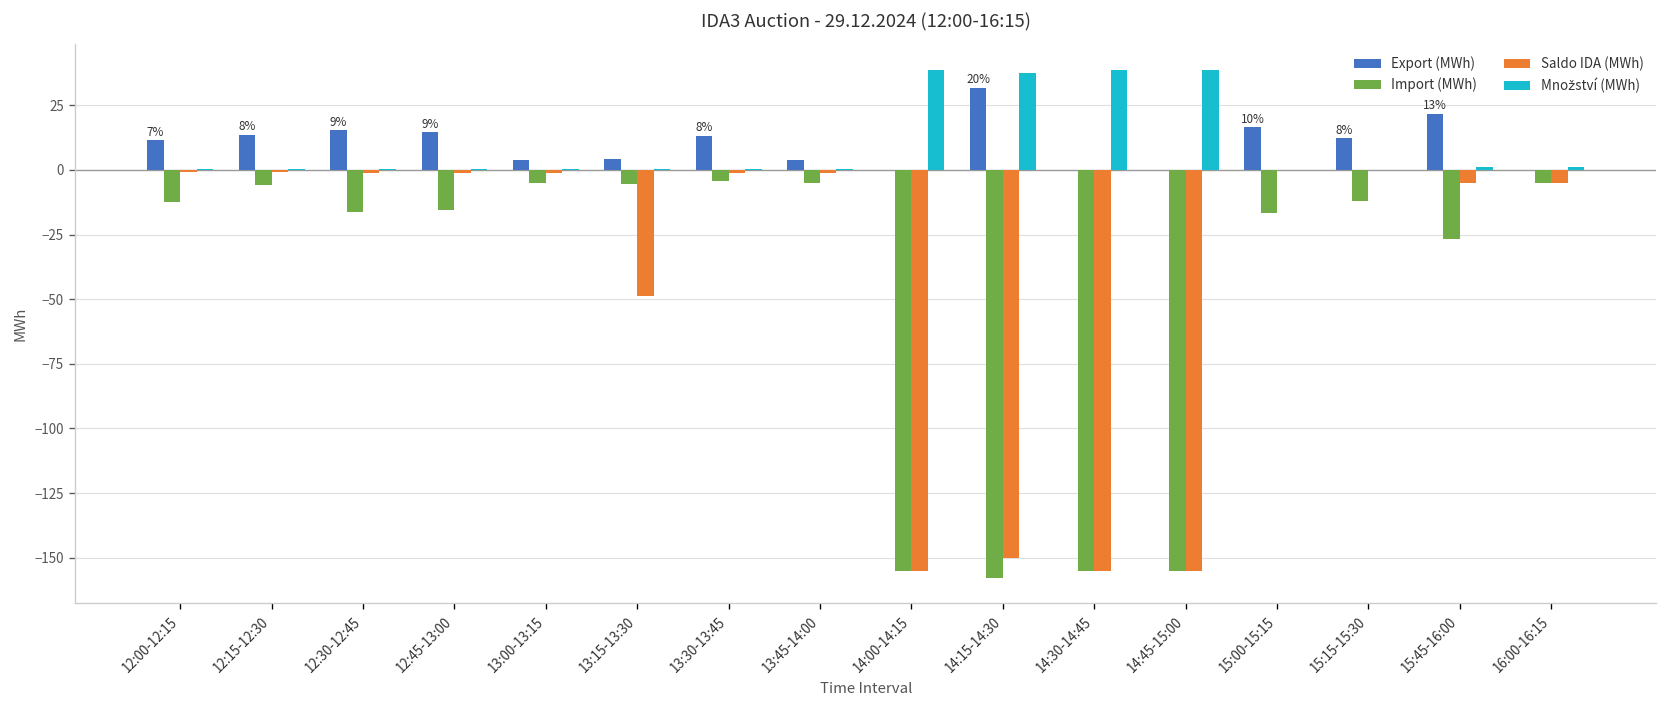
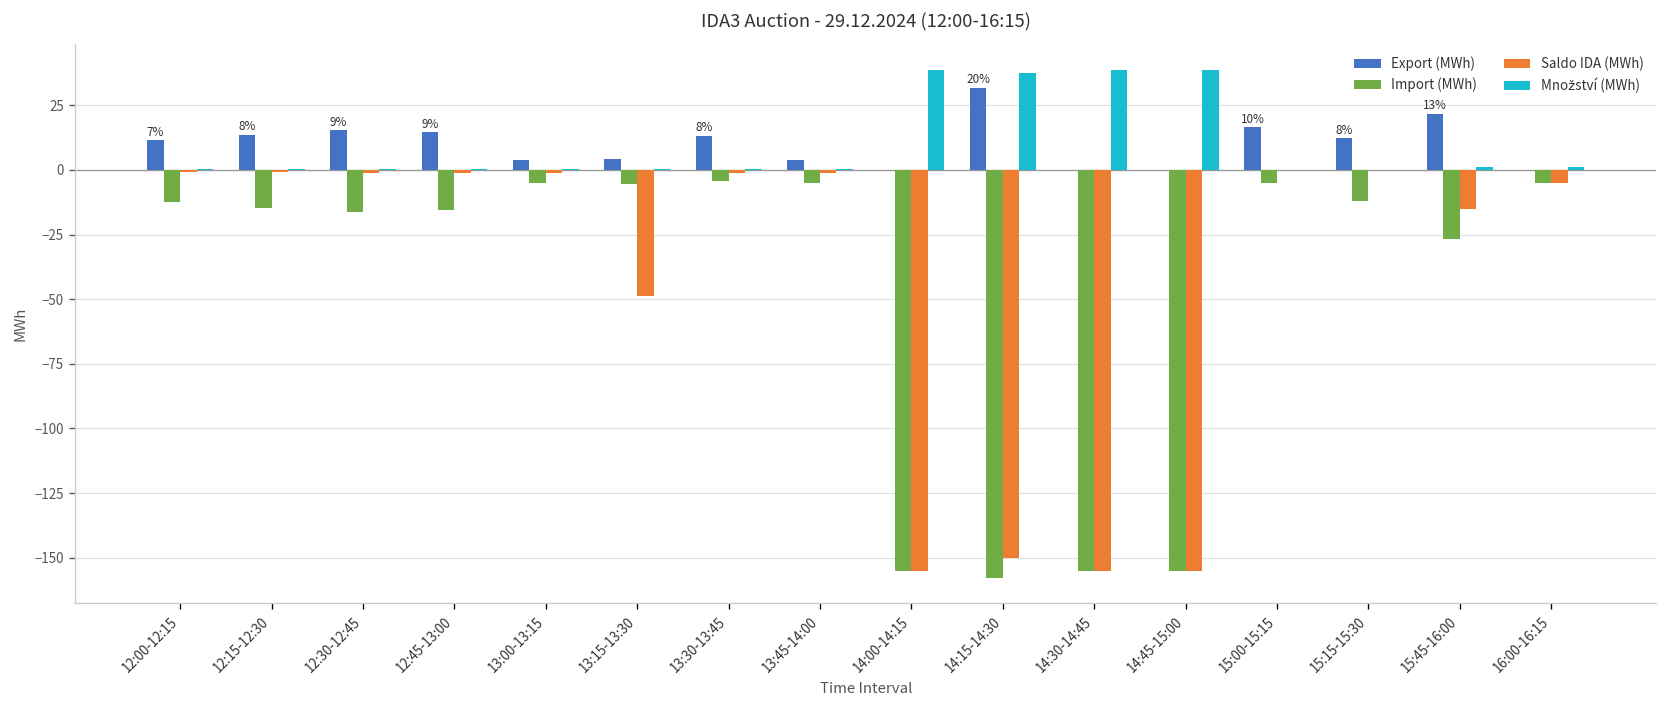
Import (MWh), 12:15-12:30: -6 -> -15
Import (MWh), 15:00-15:15: -17 -> -5
Saldo IDA (MWh), 15:45-16:00: -5 -> -15
